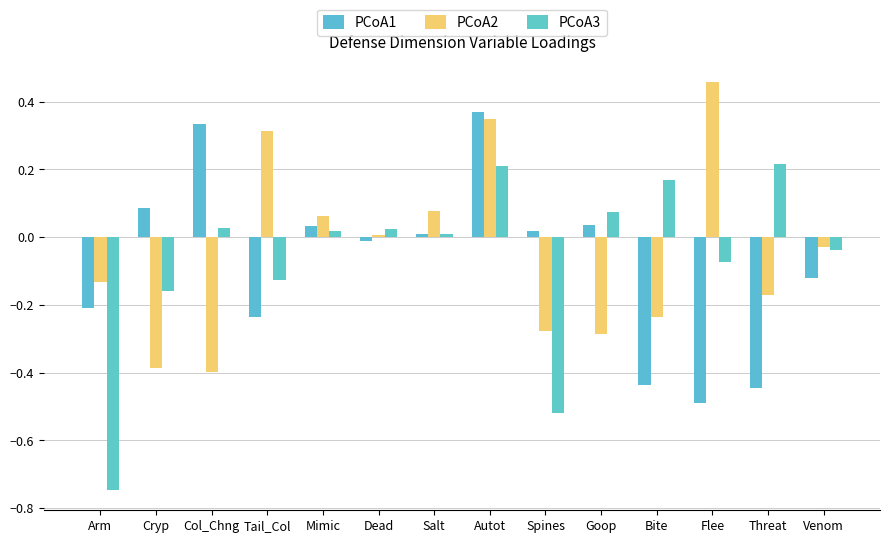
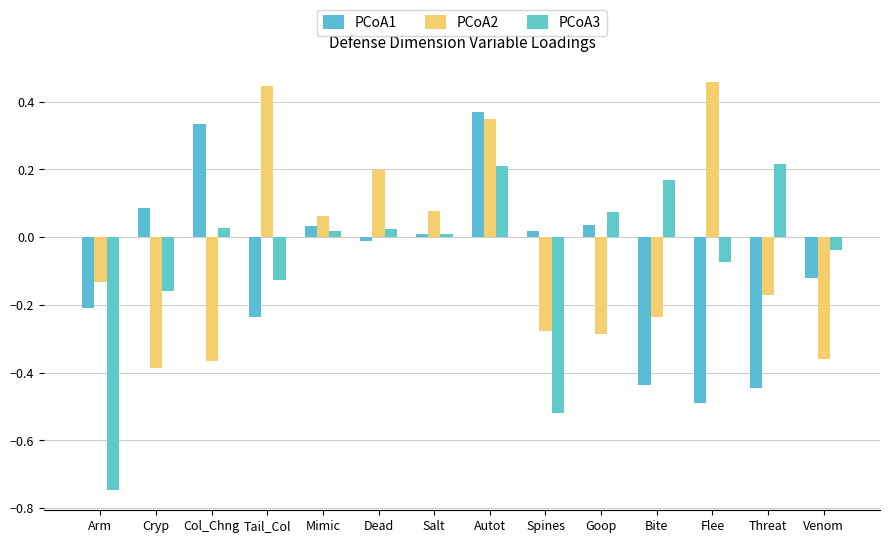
PCoA2, Col_Chng: -0.40 -> -0.37
PCoA2, Tail_Col: 0.31 -> 0.45
PCoA2, Dead: 0.01 -> 0.20
PCoA2, Venom: -0.03 -> -0.36
